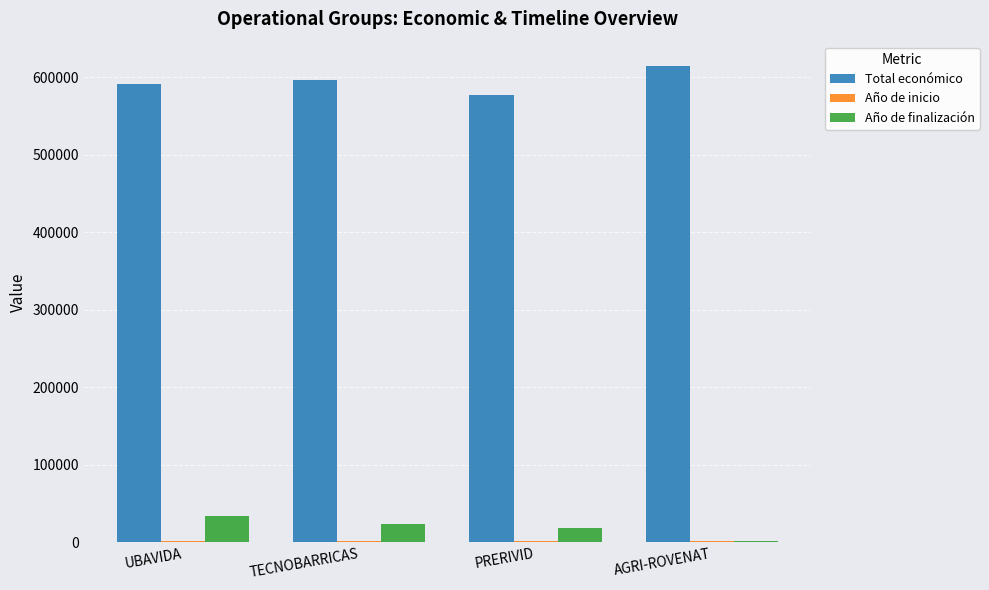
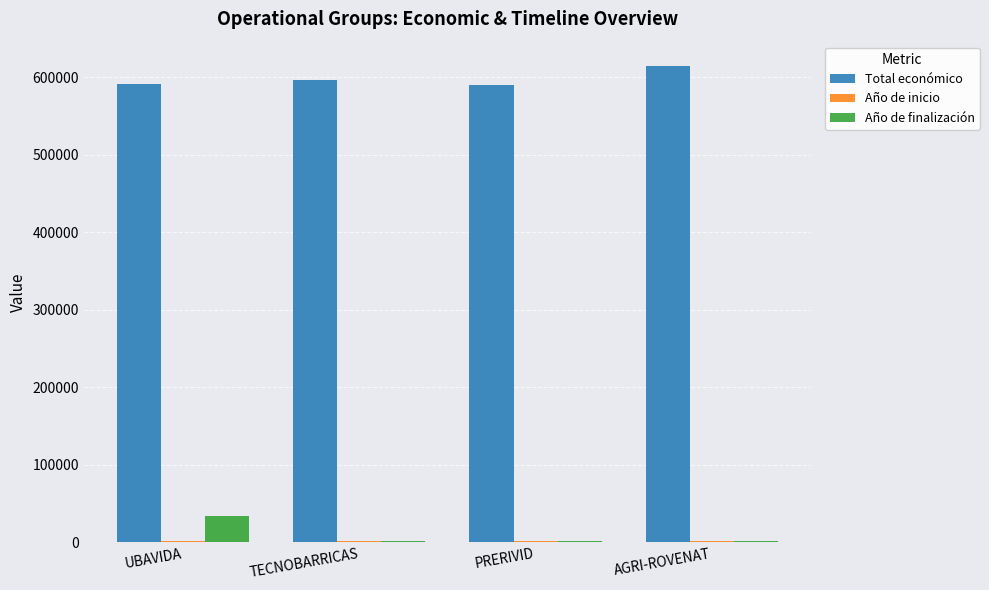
Año de finalización, TECNOBARRICAS: 20000 -> 0
Total económico, PRERIVID: 580000 -> 590000
Año de finalización, PRERIVID: 20000 -> 0
